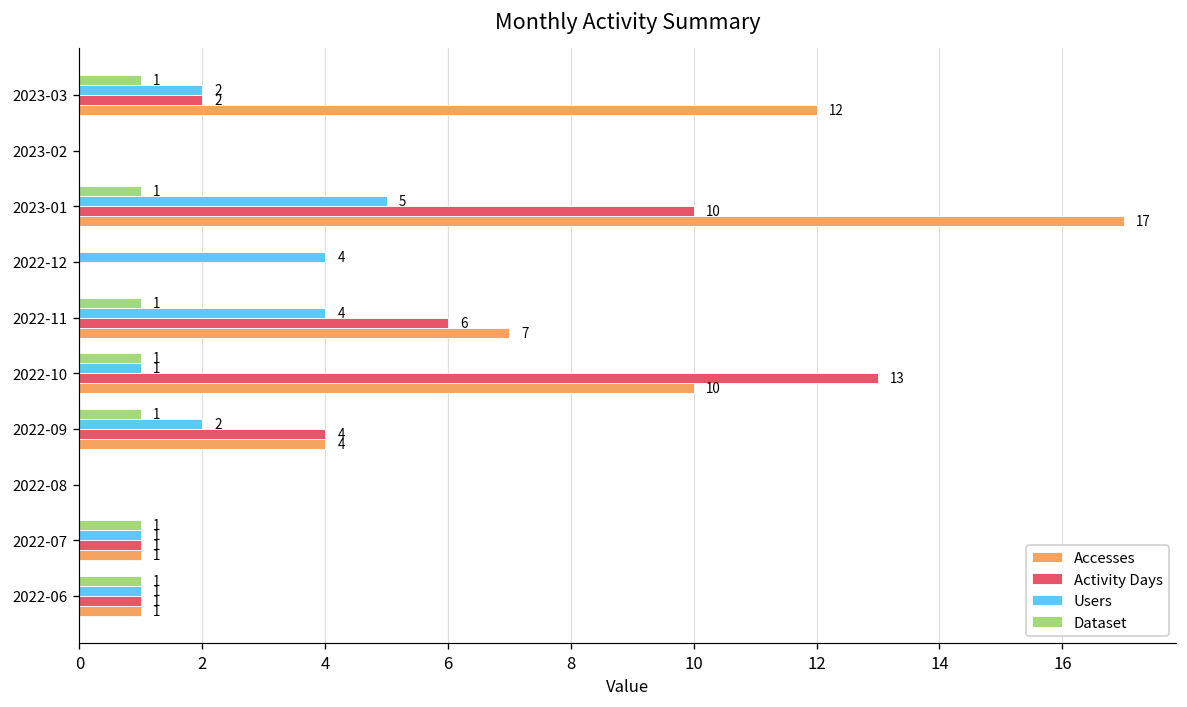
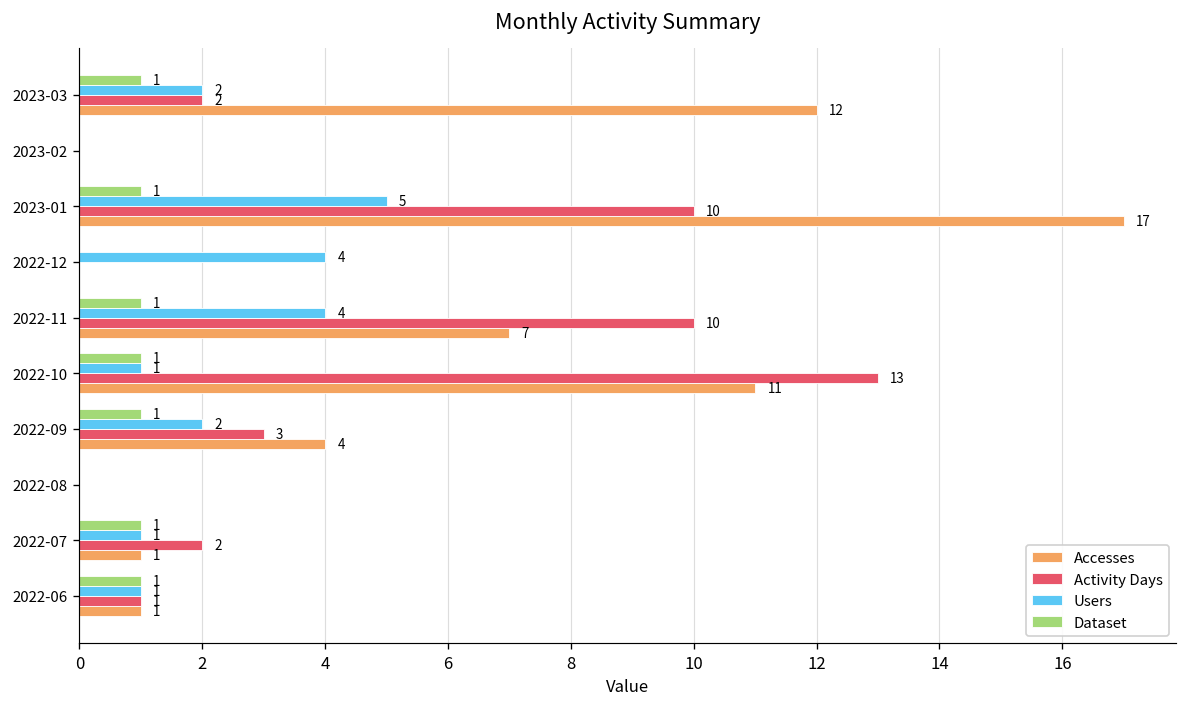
Activity Days, 2022-11: 6 -> 10
Accesses, 2022-10: 10 -> 11
Activity Days, 2022-09: 4 -> 3
Activity Days, 2022-07: 1 -> 2
